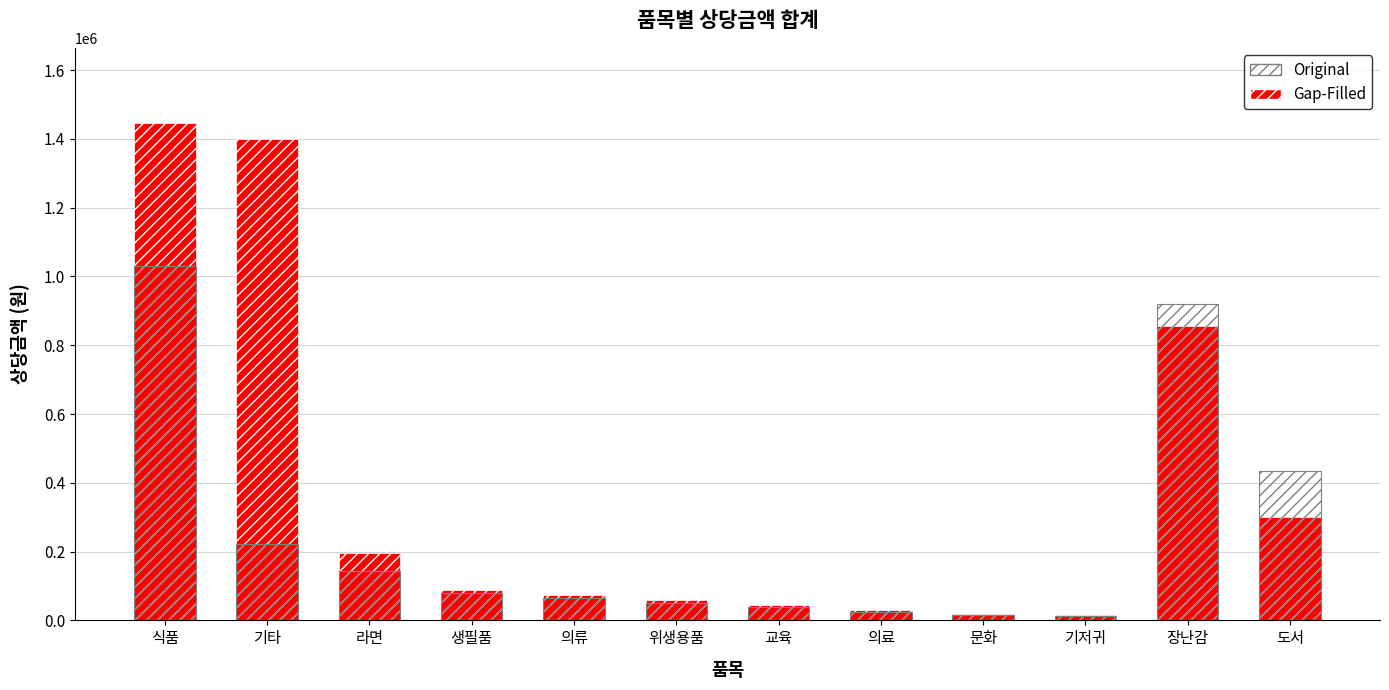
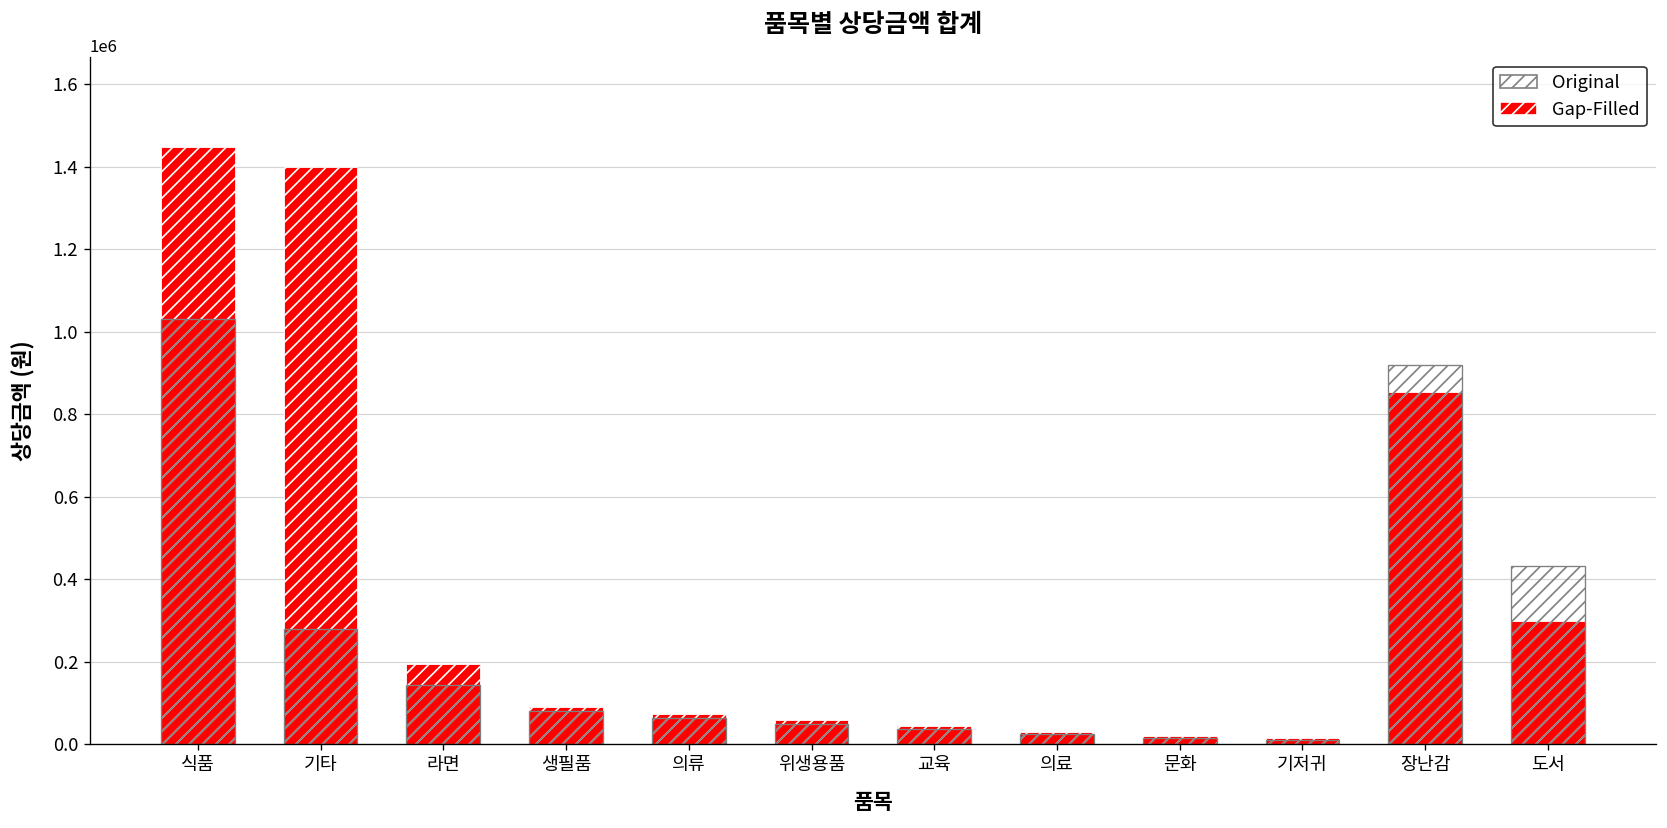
Original, 기타: 220000 -> 280000
